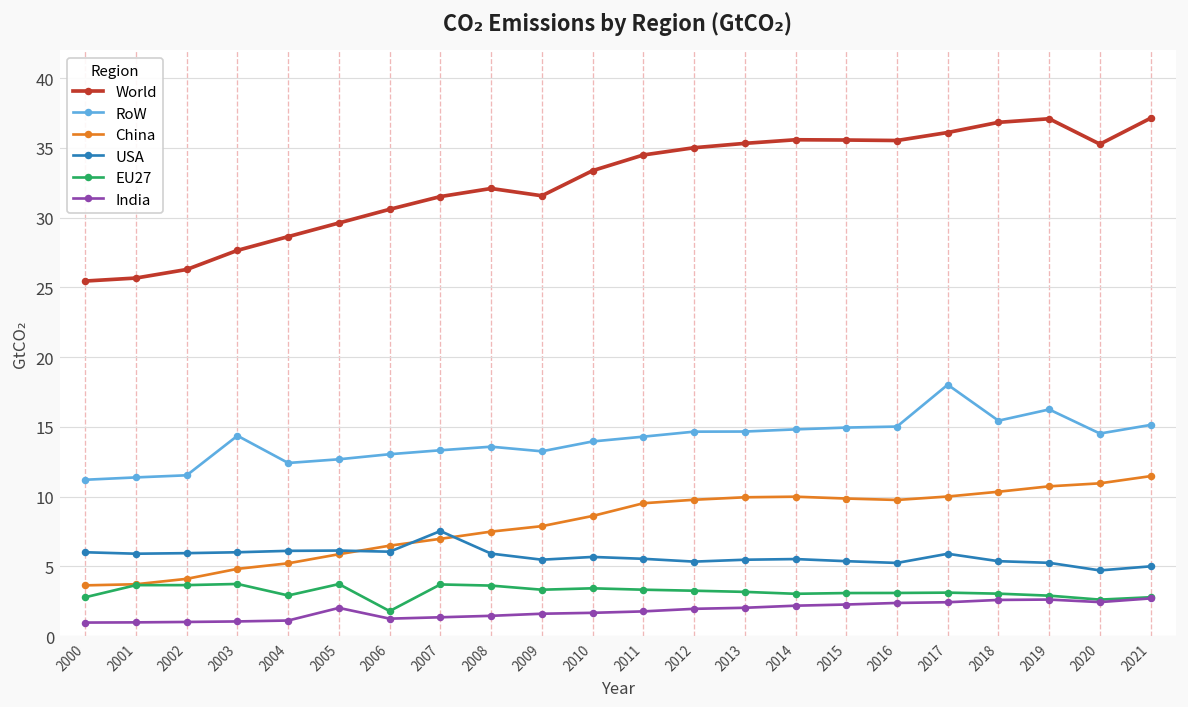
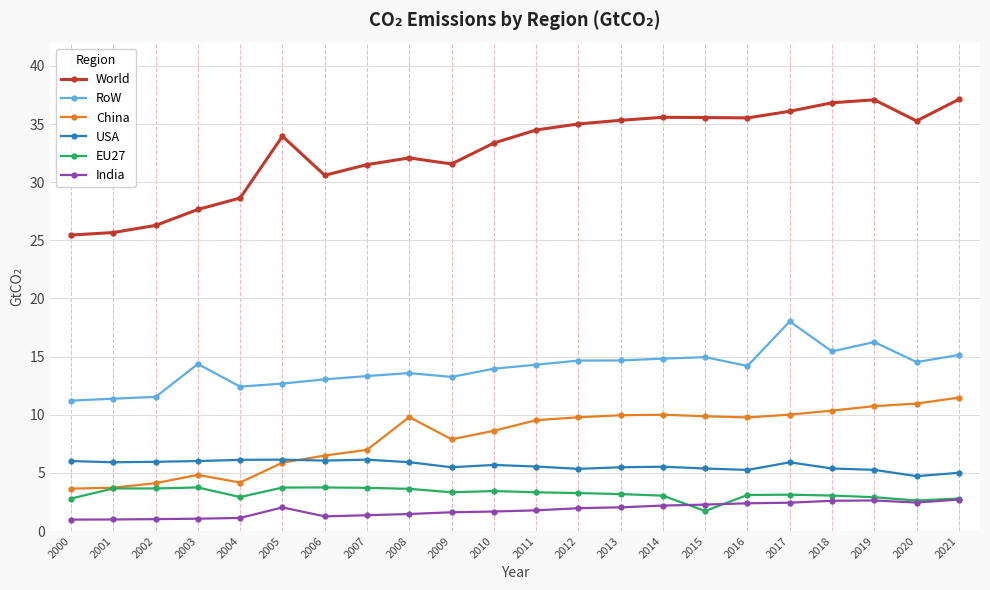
China, 2004: 5.2 -> 4.2
World, 2005: 29.6 -> 34.0
EU27, 2006: 1.8 -> 3.7
USA, 2007: 7.5 -> 6.1
China, 2008: 7.5 -> 9.8
EU27, 2015: 3.1 -> 1.7
RoW, 2016: 15.0 -> 14.2
